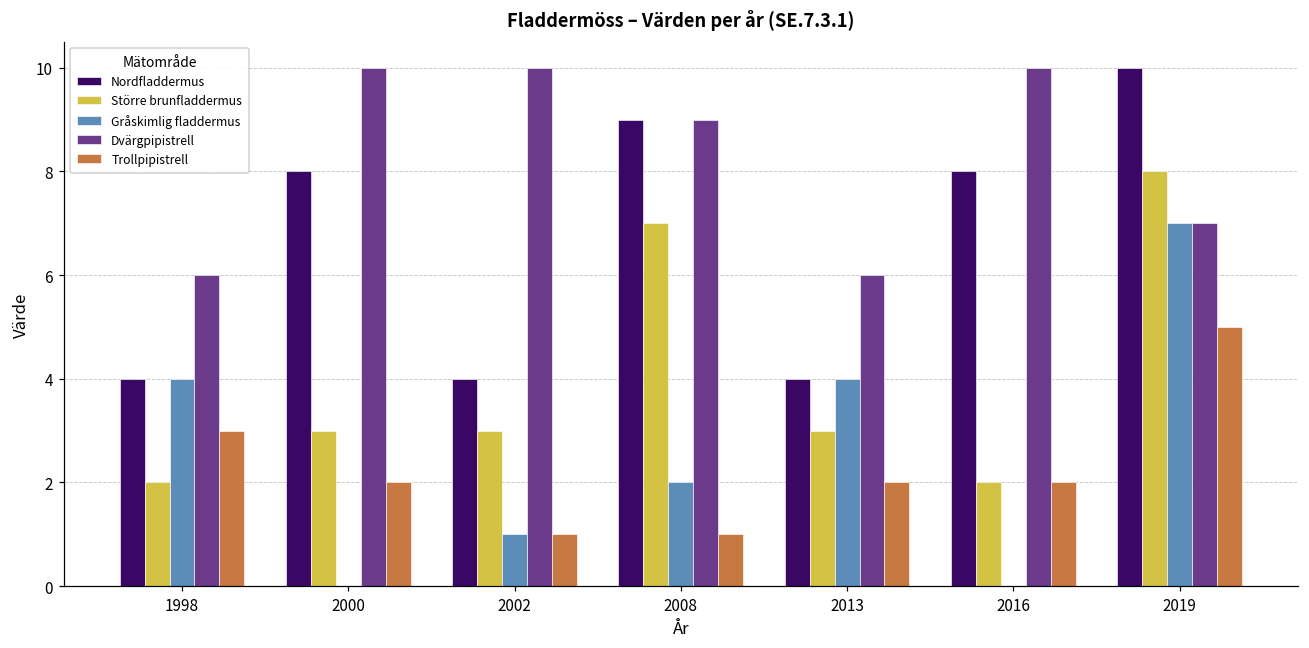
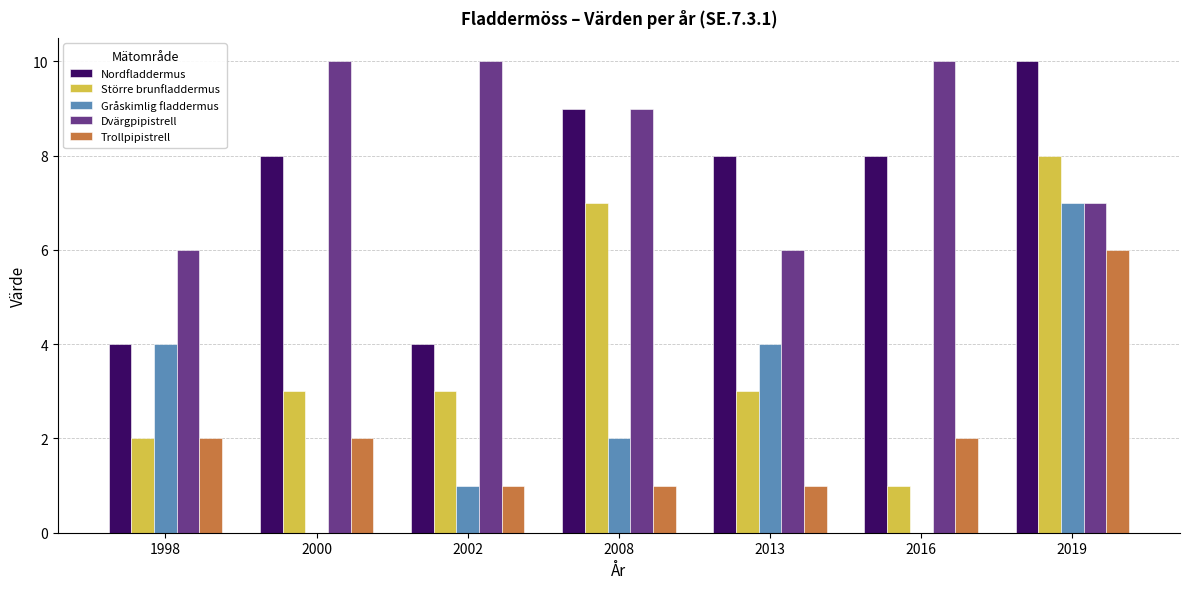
Trollpipistrell, 1998: 3 -> 2
Nordfladdermus, 2013: 4 -> 8
Trollpipistrell, 2013: 2 -> 1
Större brunfladdermus, 2016: 2 -> 1
Trollpipistrell, 2019: 5 -> 6
